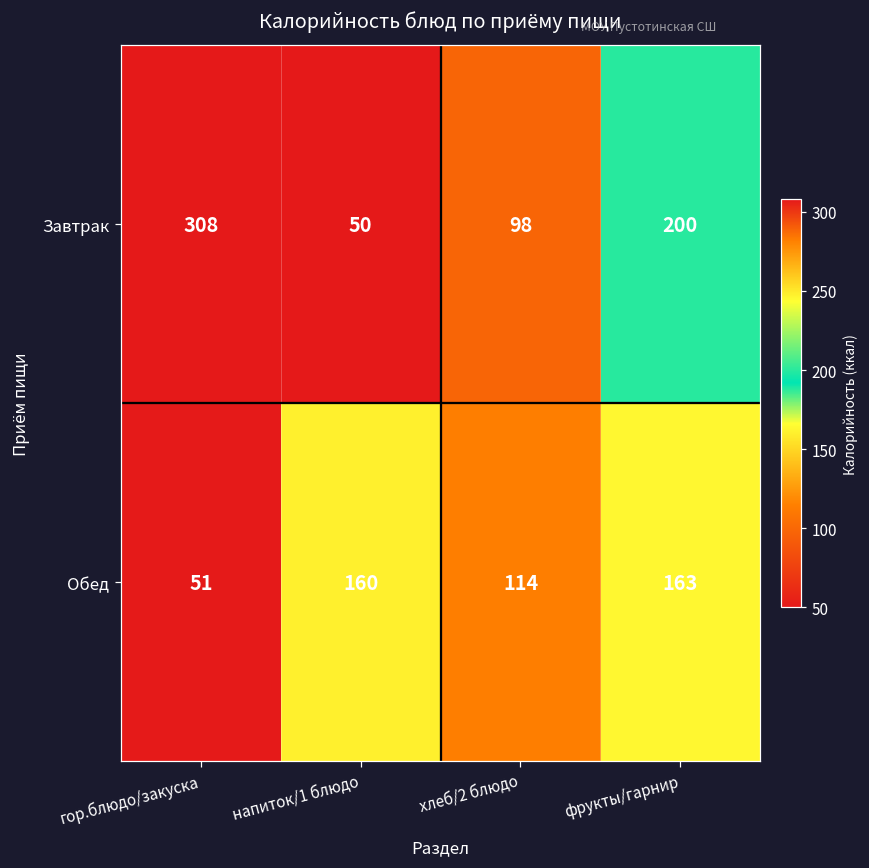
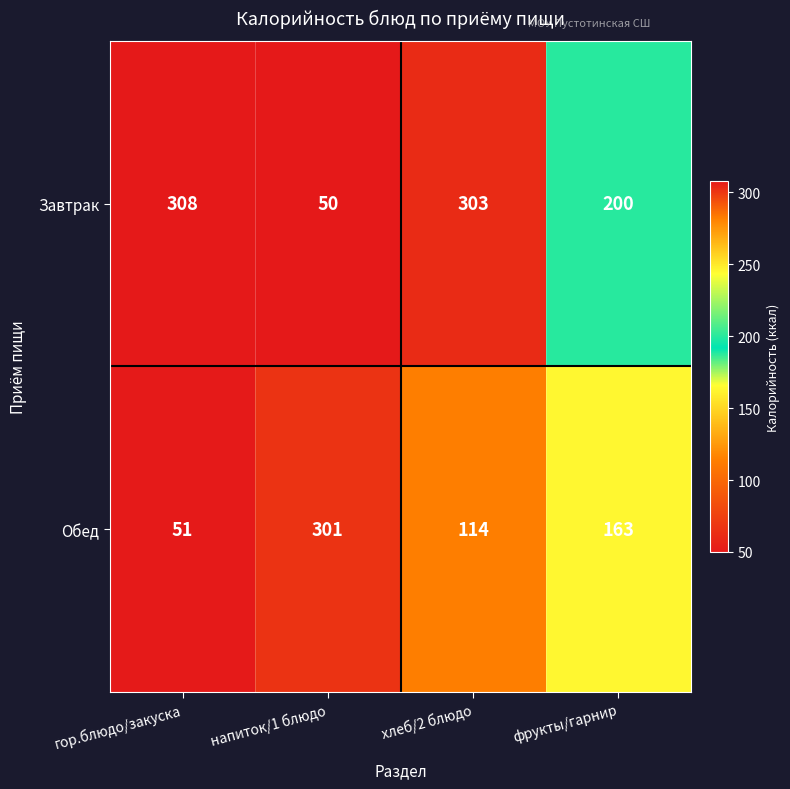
Завтрак, хлеб/2 блюдо: 98 -> 303
Обед, напиток/1 блюдо: 160 -> 301
